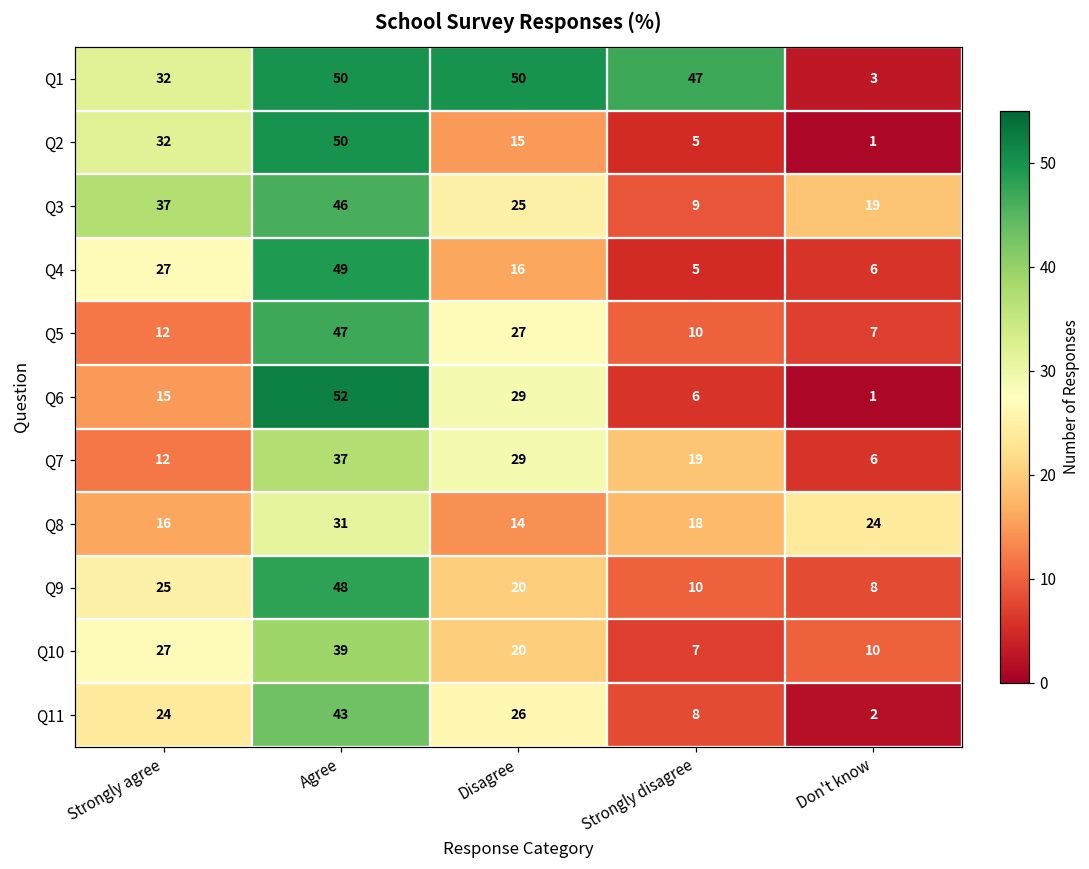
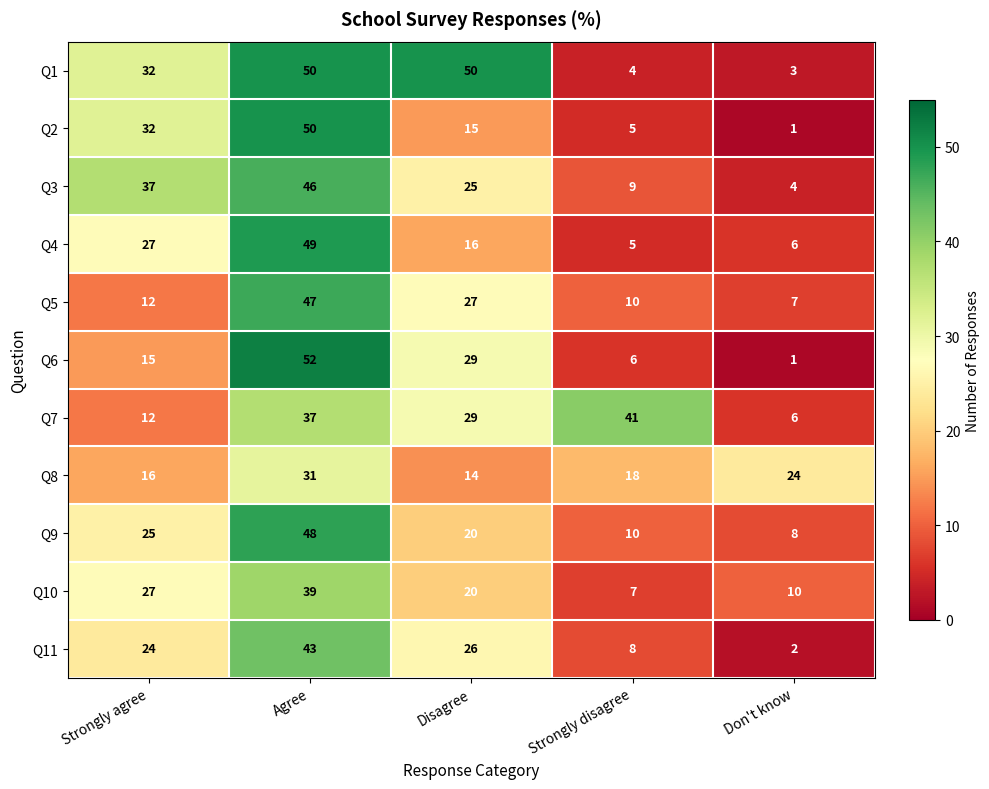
Q1, Strongly disagree: 47 -> 4
Q3, Don't know: 19 -> 4
Q7, Strongly disagree: 19 -> 41
